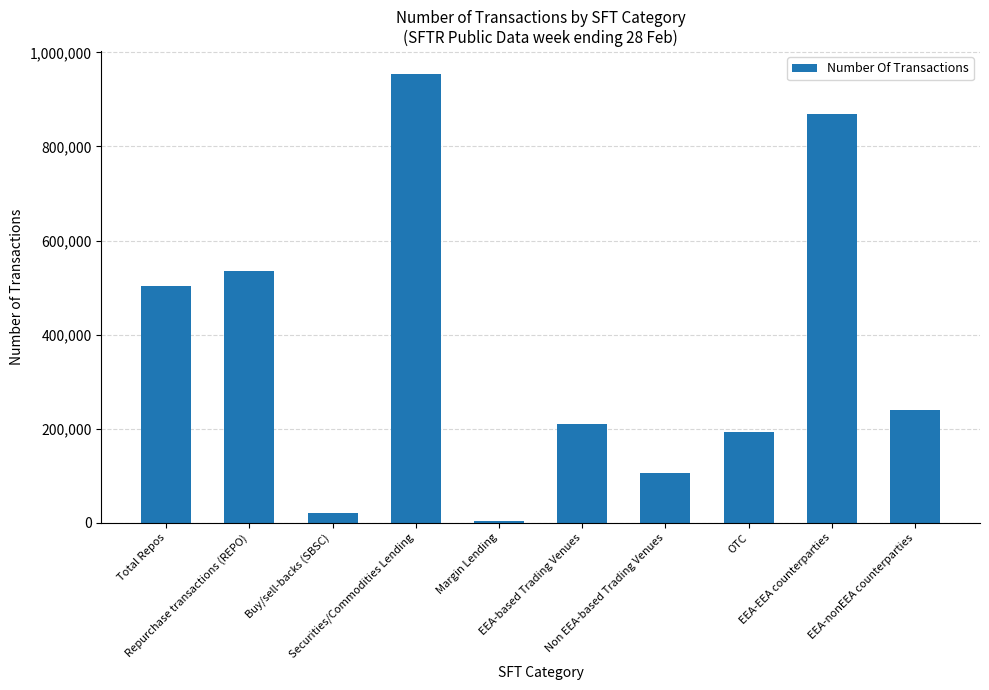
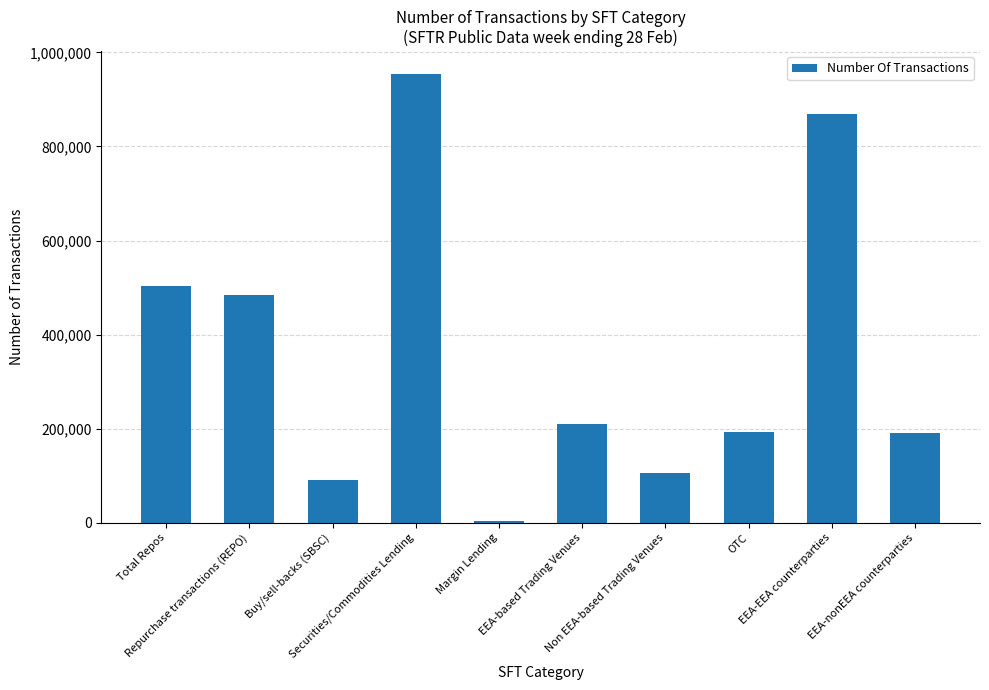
Repurchase transactions (REPO): 540,000 -> 480,000
Buy/sell-backs (SBSC): 20,000 -> 90,000
EEA-nonEEA counterparties: 240,000 -> 190,000
